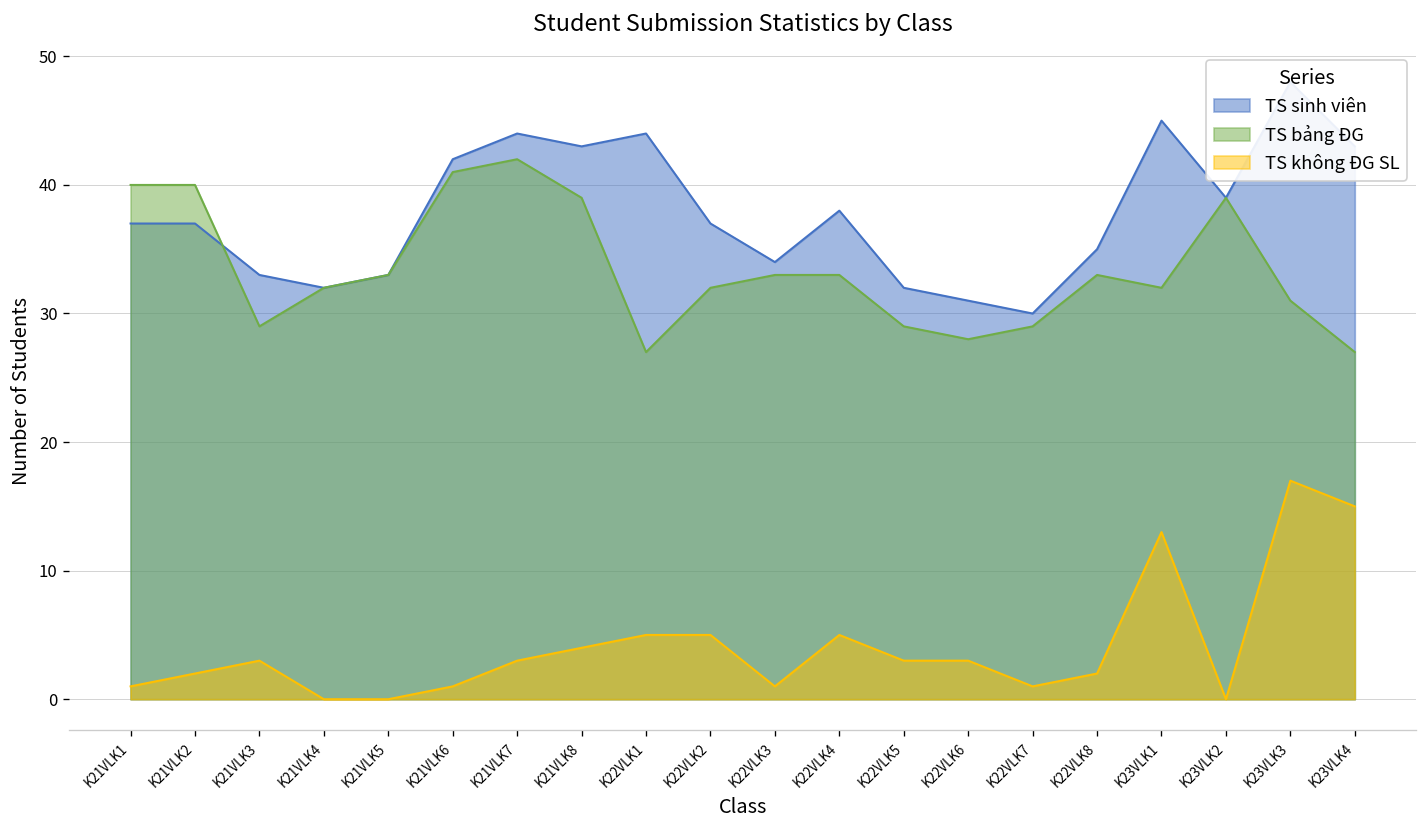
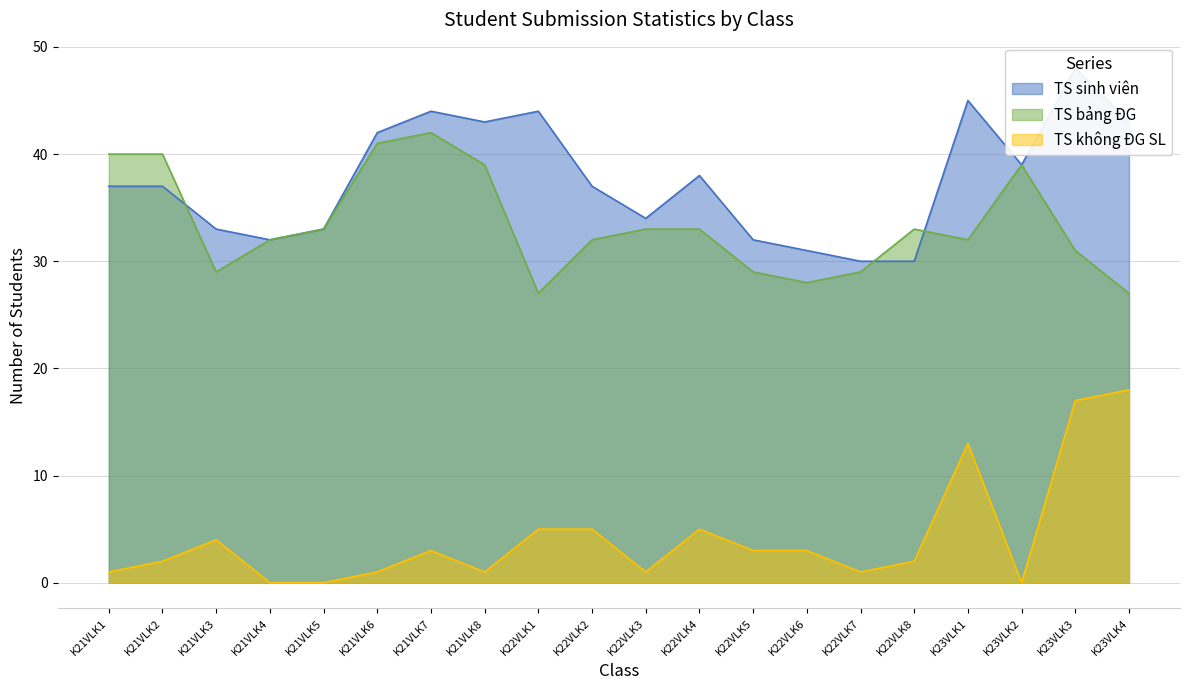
TS không ĐG SL, K21VLK3: 3 -> 4
TS không ĐG SL, K21VLK8: 4 -> 1
TS sinh viên, K22VLK8: 35 -> 30
TS không ĐG SL, K23VLK4: 15 -> 18
